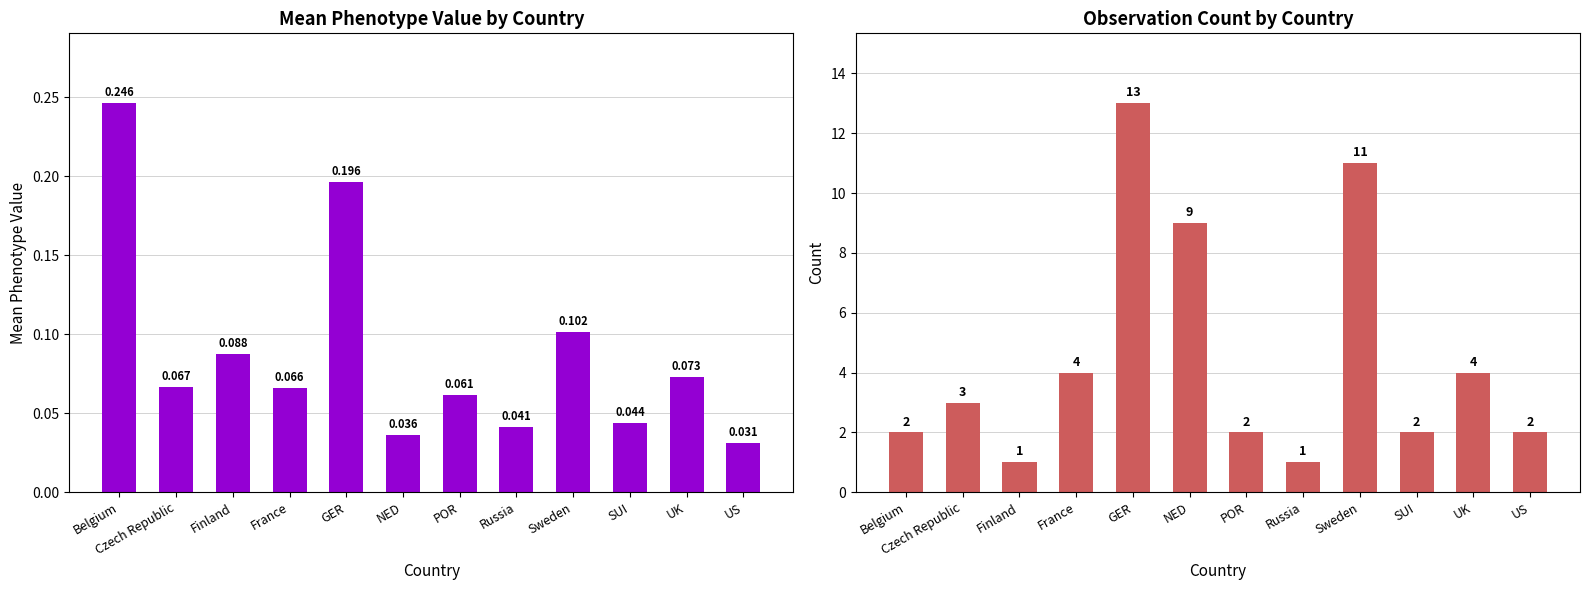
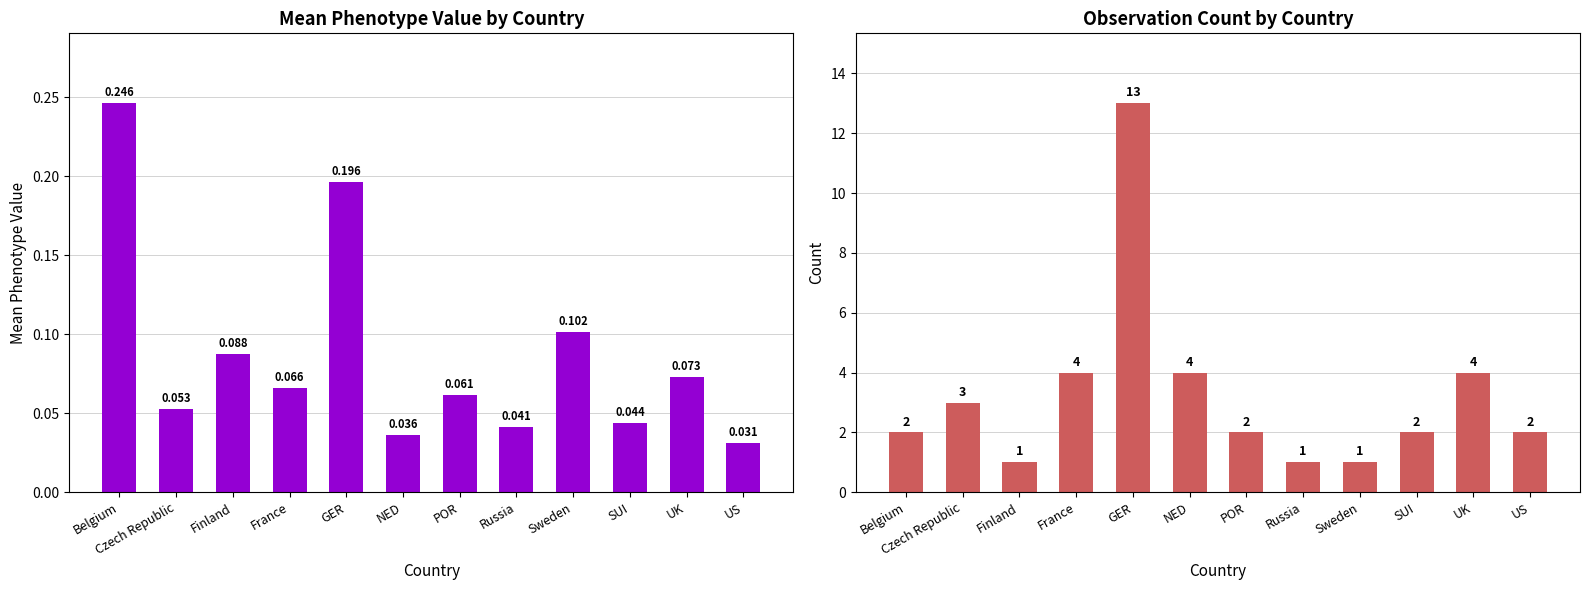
Mean Phenotype Value by Country, Czech Republic: 0.067 -> 0.053
Observation Count by Country, NED: 9 -> 4
Observation Count by Country, Sweden: 11 -> 1
